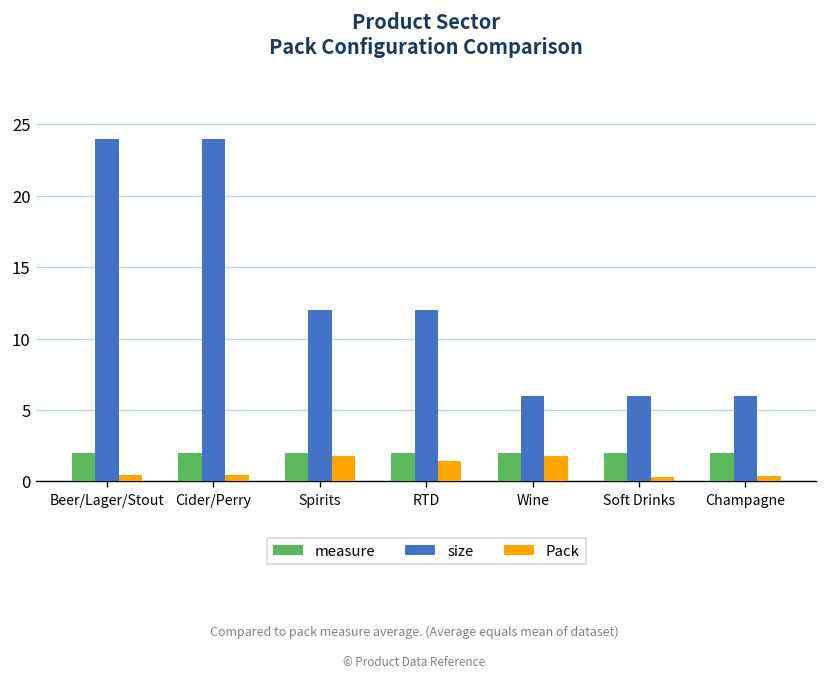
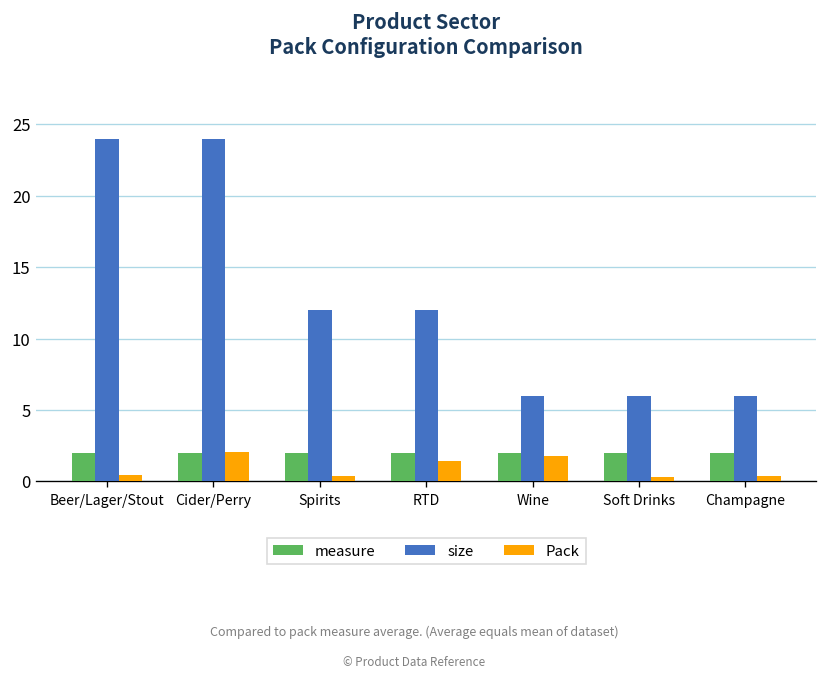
Pack, Cider/Perry: 0.5 -> 2.1
Pack, Spirits: 1.8 -> 0.4
